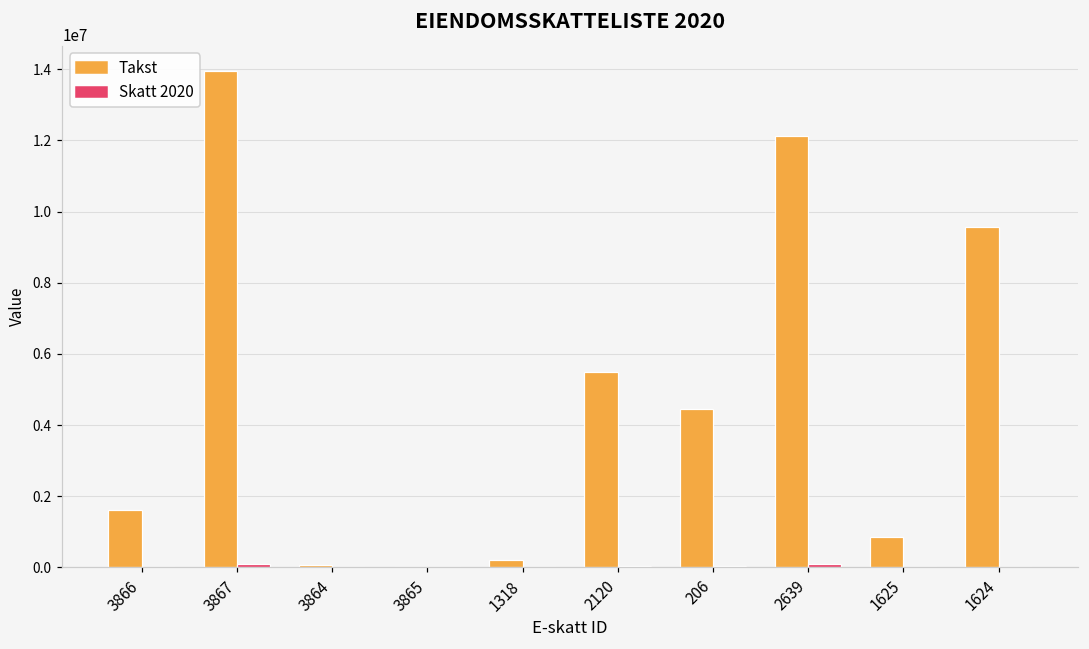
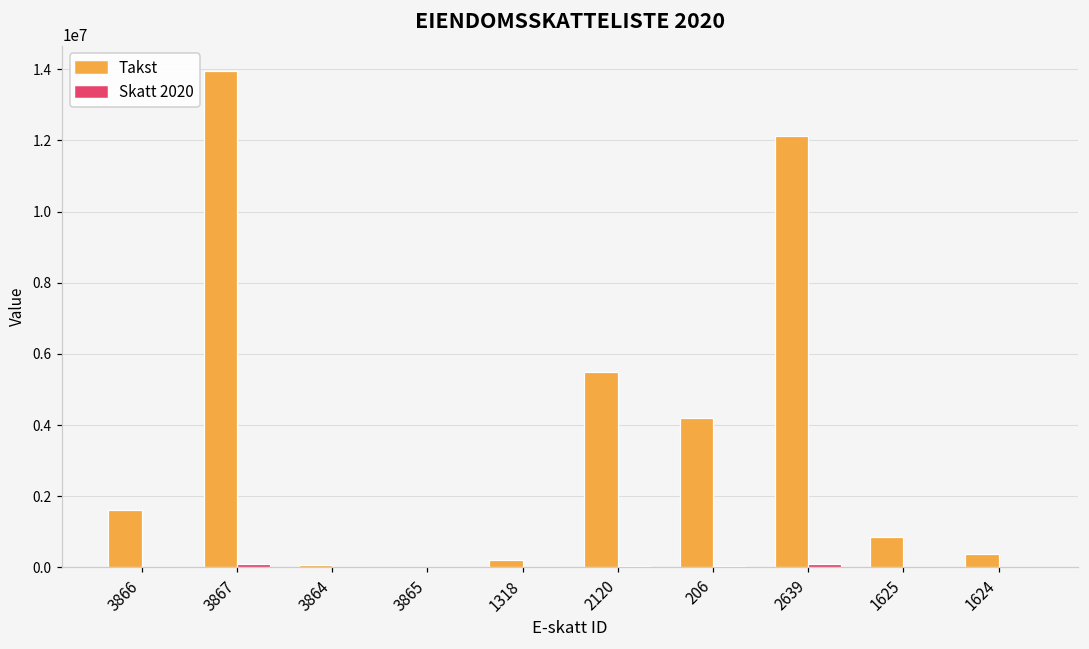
Takst, 206: 4500000 -> 4200000
Takst, 1624: 9600000 -> 400000
